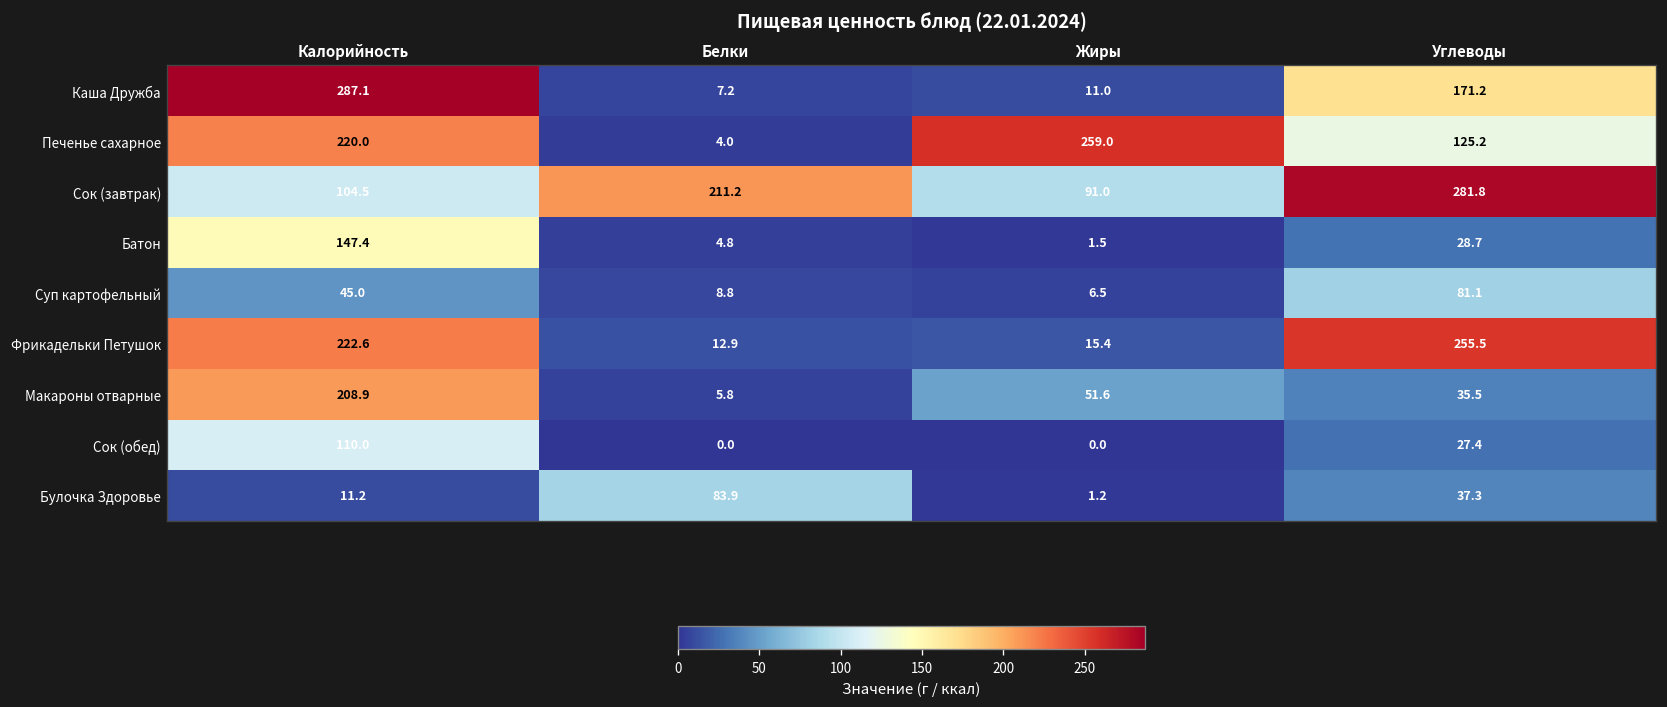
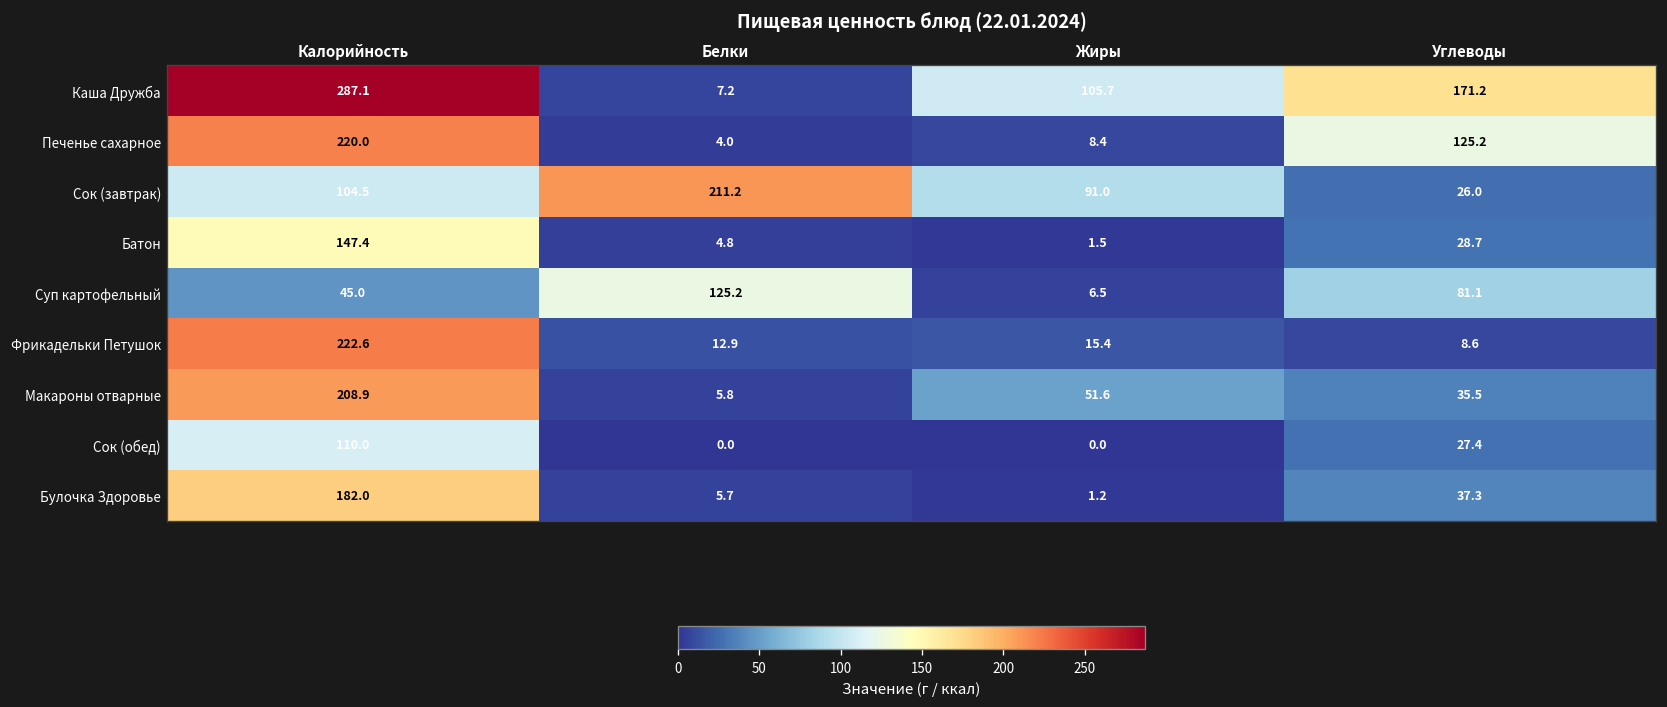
Каша Дружба, Жиры: 11.0 -> 105.7
Печенье сахарное, Жиры: 259.0 -> 8.4
Сок (завтрак), Углеводы: 281.8 -> 26.0
Суп картофельный, Белки: 8.8 -> 125.2
Фрикадельки Петушок, Углеводы: 255.5 -> 8.6
Булочка Здоровье, Калорийность: 11.2 -> 182.0
Булочка Здоровье, Белки: 83.9 -> 5.7
